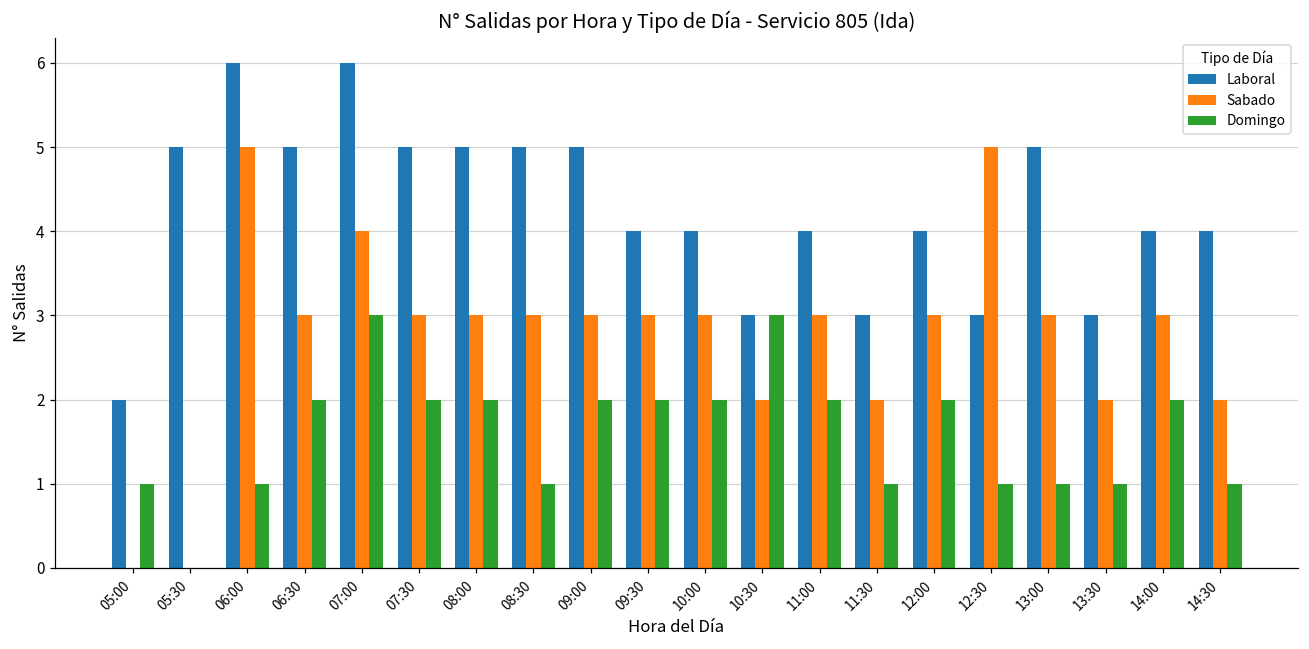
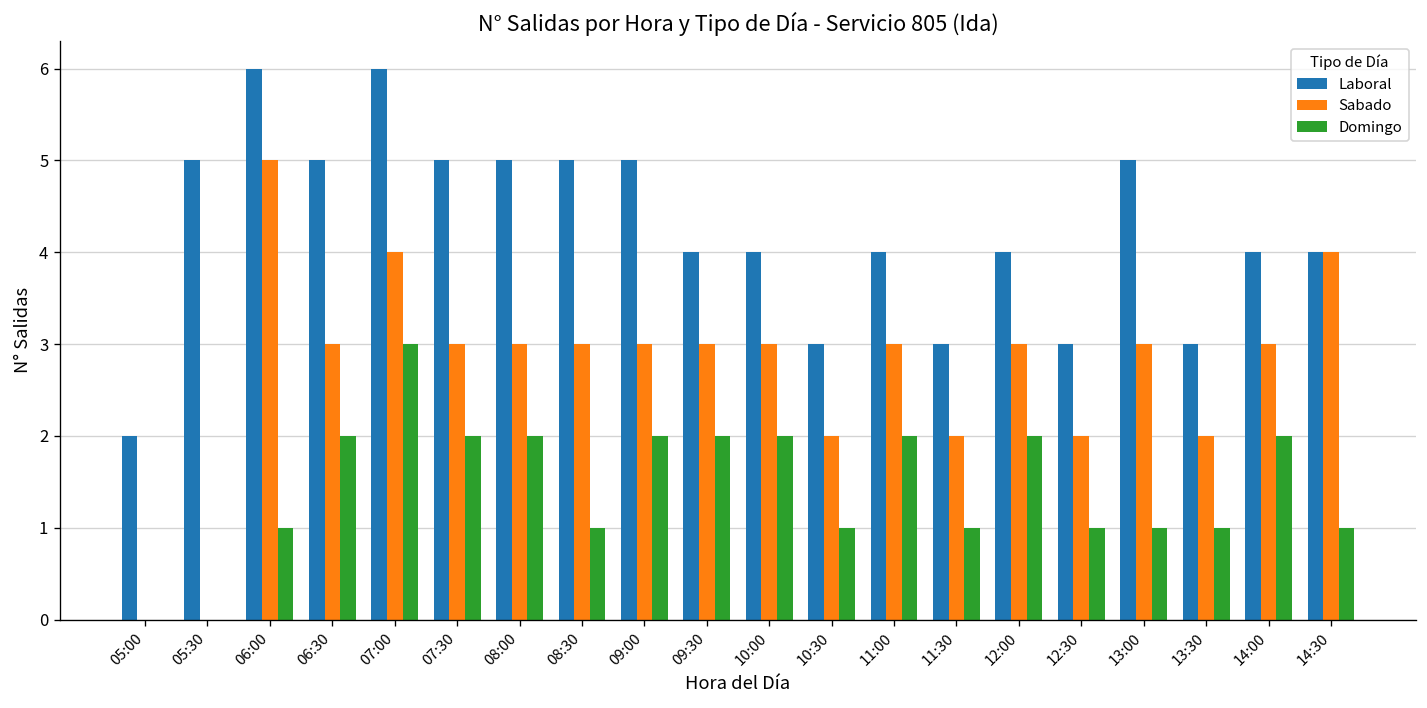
Domingo, 05:00: 1 -> 0
Domingo, 10:30: 3 -> 1
Sabado, 12:30: 5 -> 2
Sabado, 14:30: 2 -> 4
